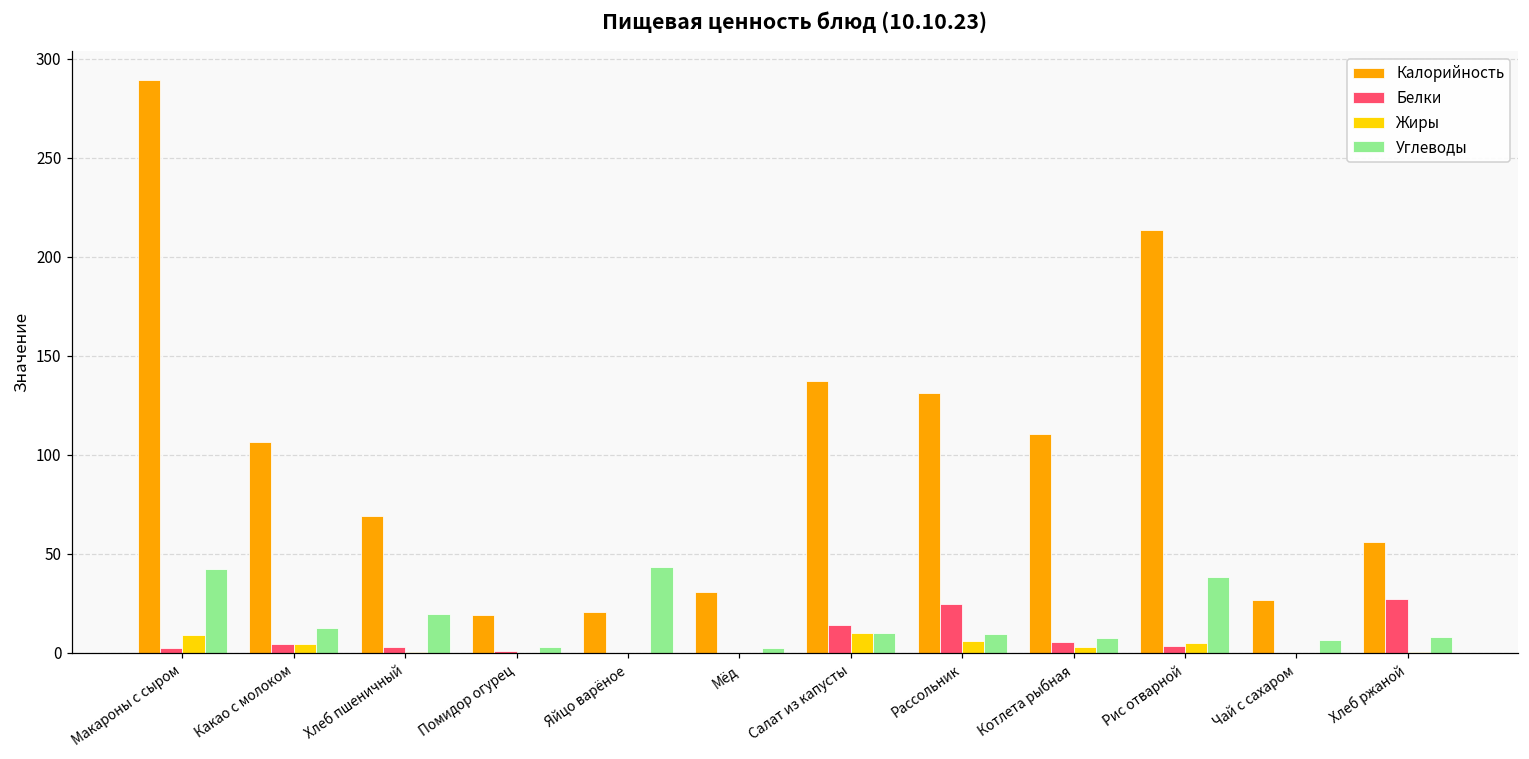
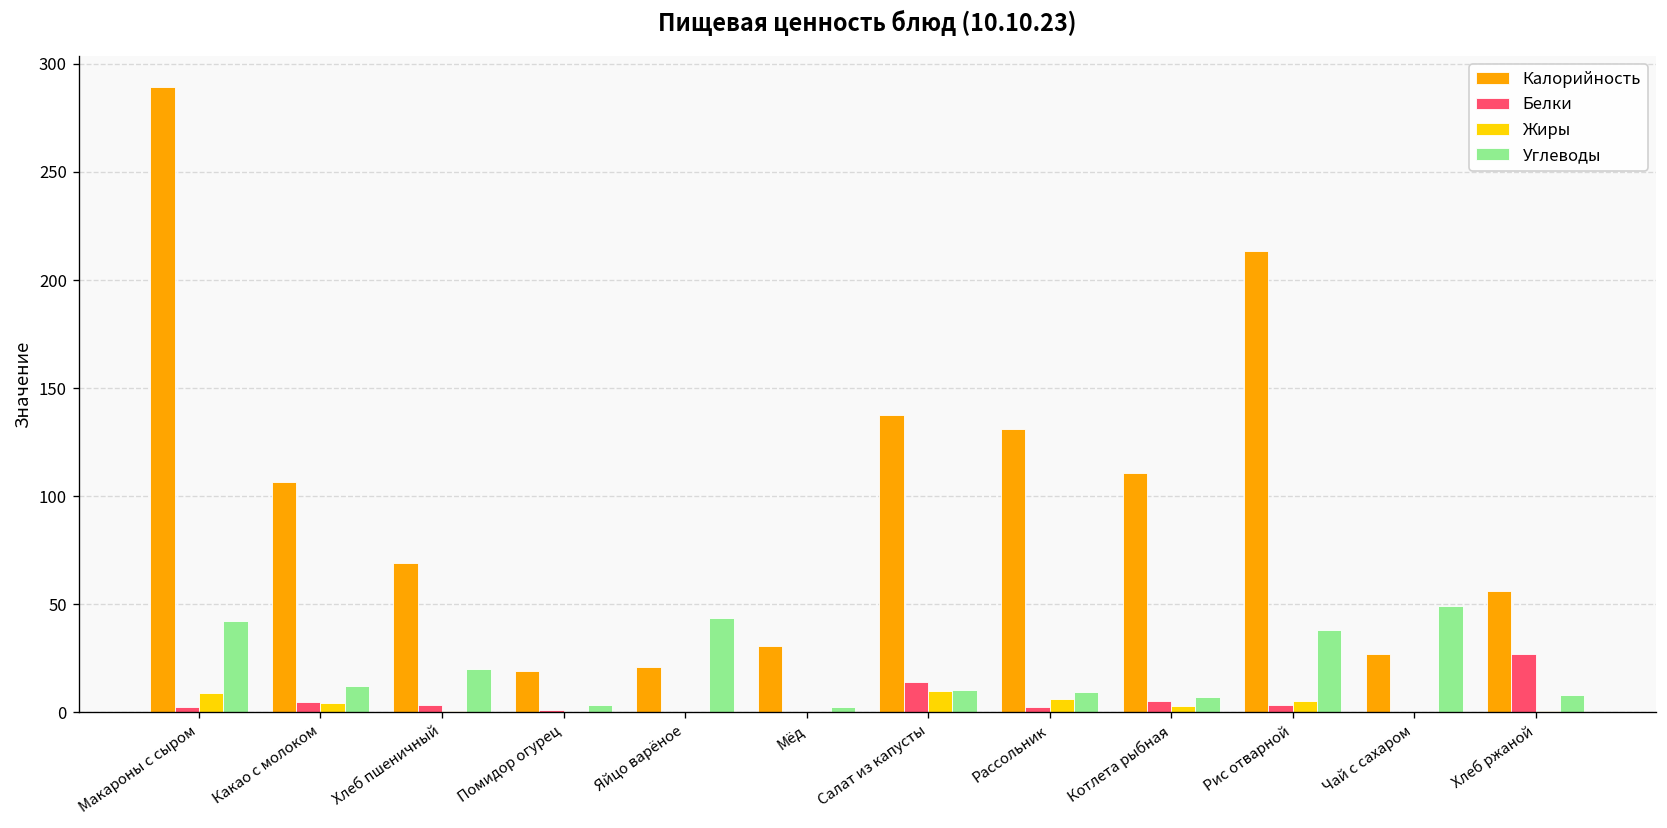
Белки, Рассольник: 25 -> 2
Углеводы, Чай с сахаром: 7 -> 49
